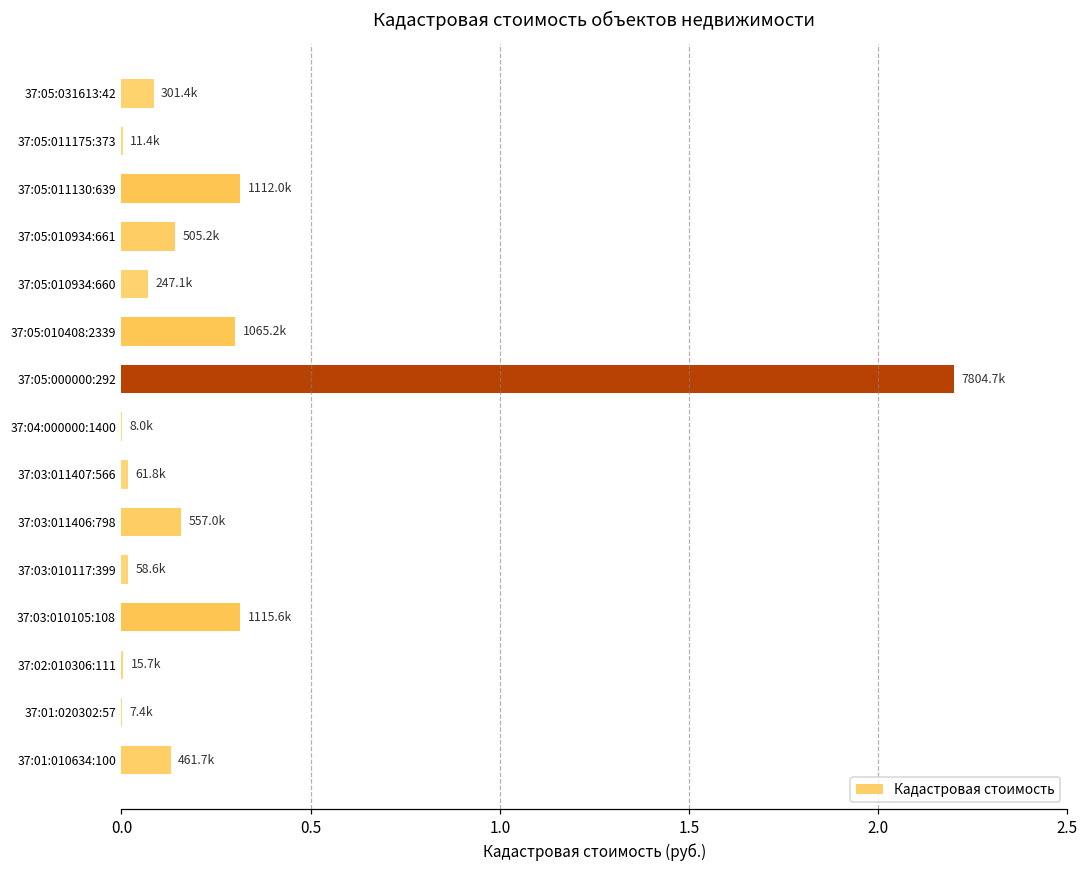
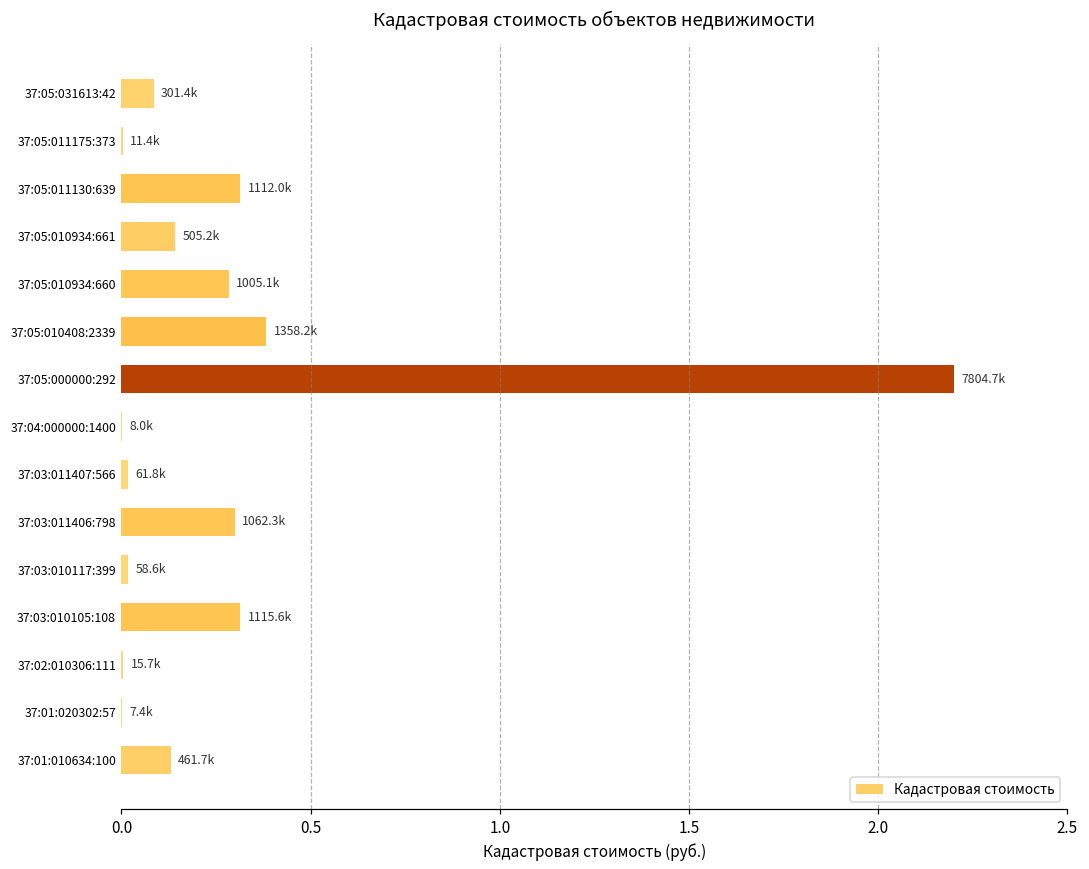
37:05:010934:660: 247.1k -> 1005.1k
37:05:010408:2339: 1065.2k -> 1358.2k
37:03:011406:798: 557.0k -> 1062.3k
